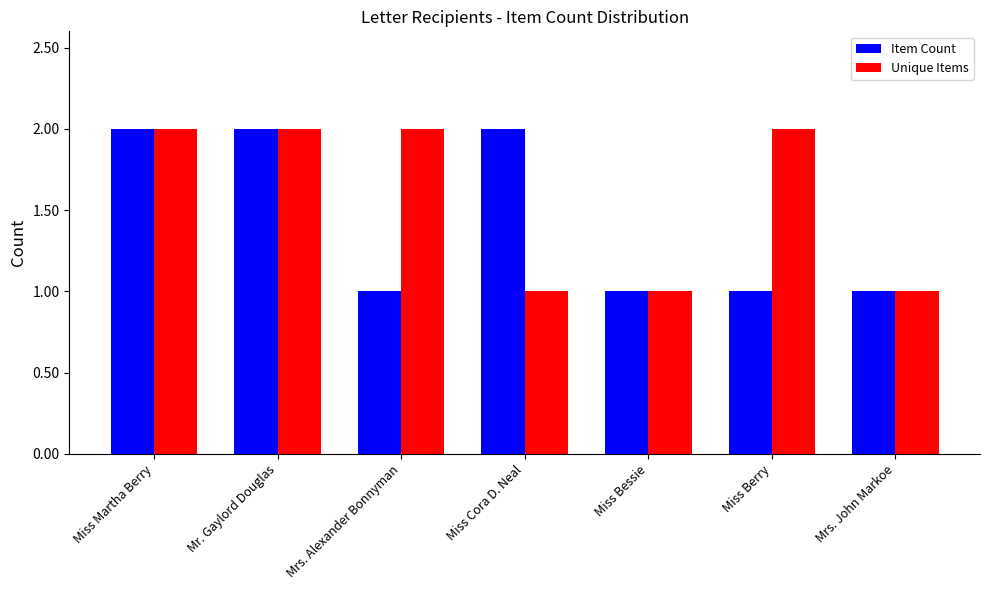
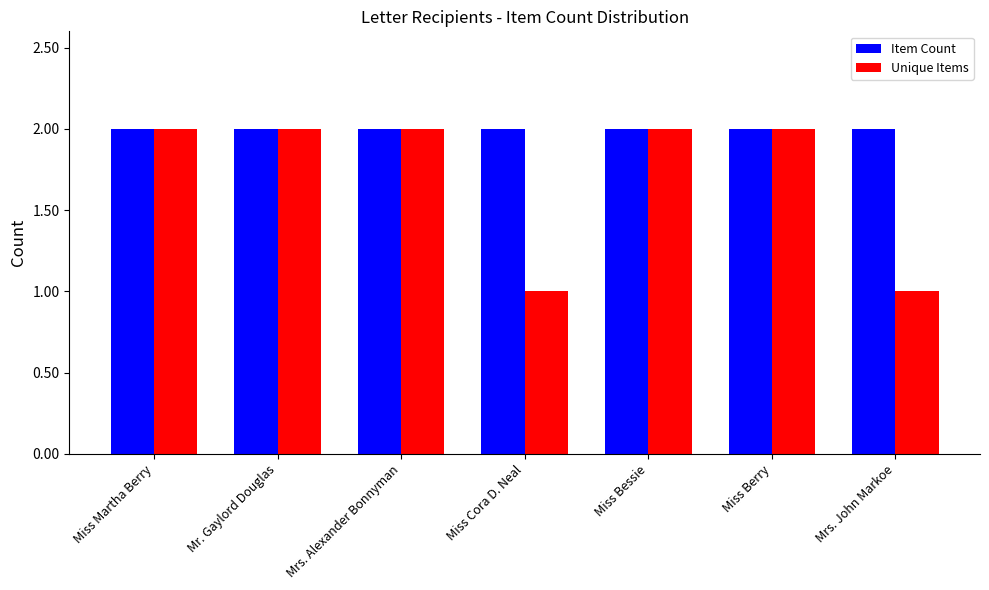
Item Count, Mrs. Alexander Bonnyman: 1 -> 2
Item Count, Miss Bessie: 1 -> 2
Unique Items, Miss Bessie: 1 -> 2
Item Count, Miss Berry: 1 -> 2
Item Count, Mrs. John Markoe: 1 -> 2
